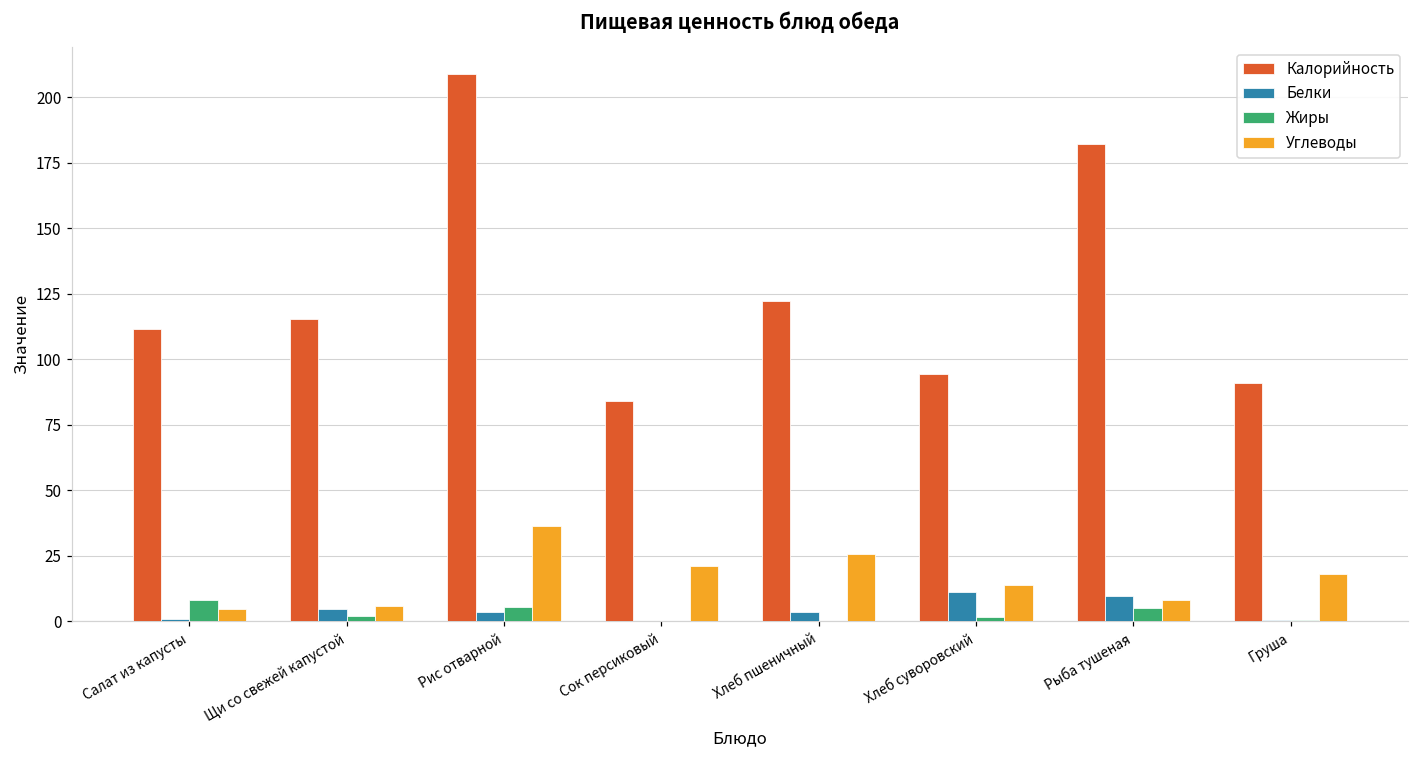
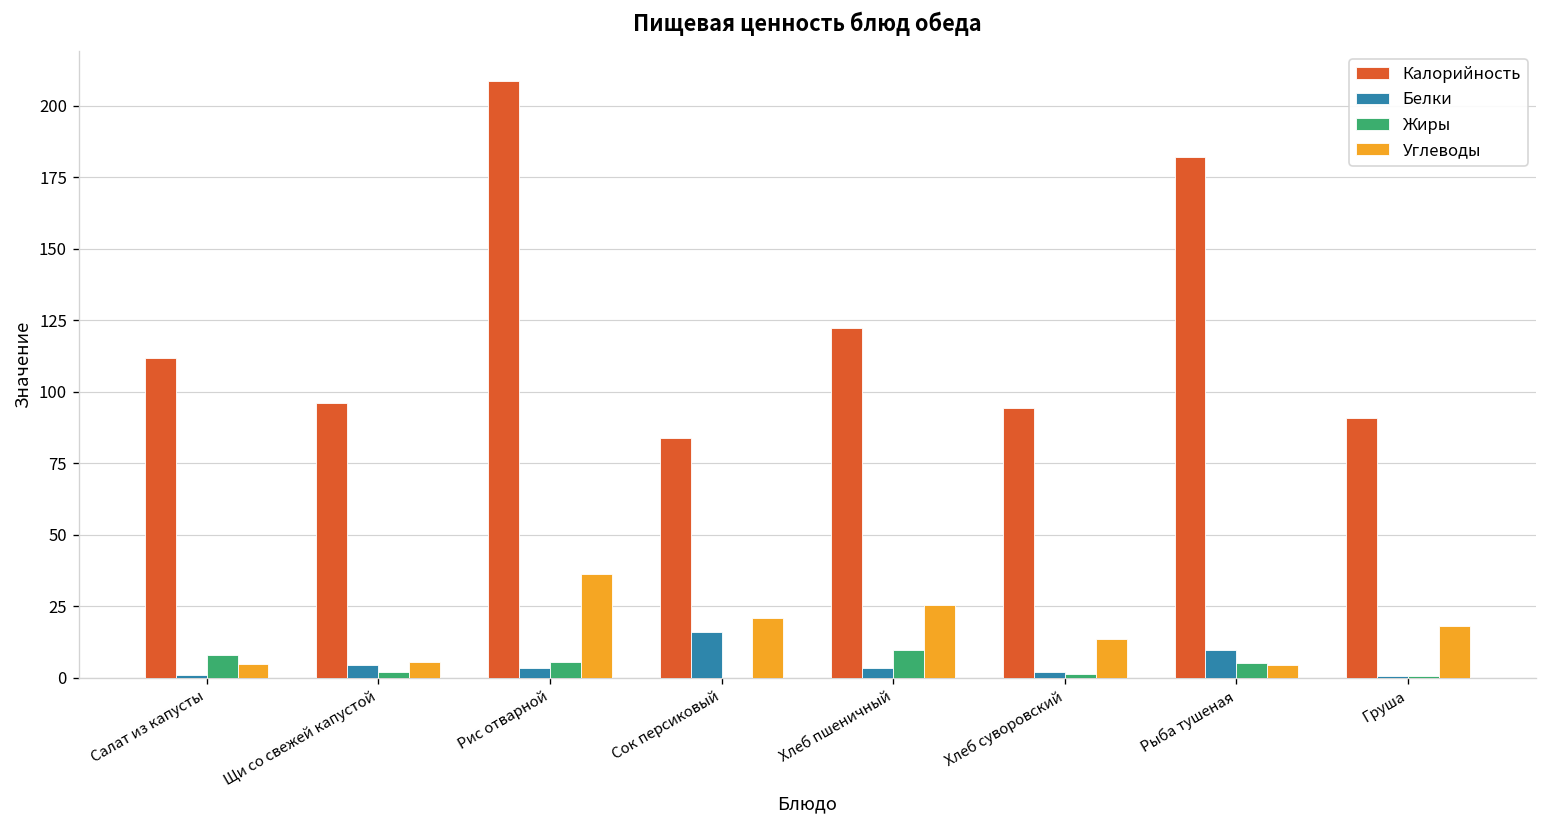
Калорийность, Щи со свежей капустой: 115 -> 96
Белки, Сок персиковый: 0 -> 16
Жиры, Хлеб пшеничный: 0 -> 10
Белки, Хлеб суворовский: 11 -> 2
Углеводы, Рыба тушеная: 8 -> 4
